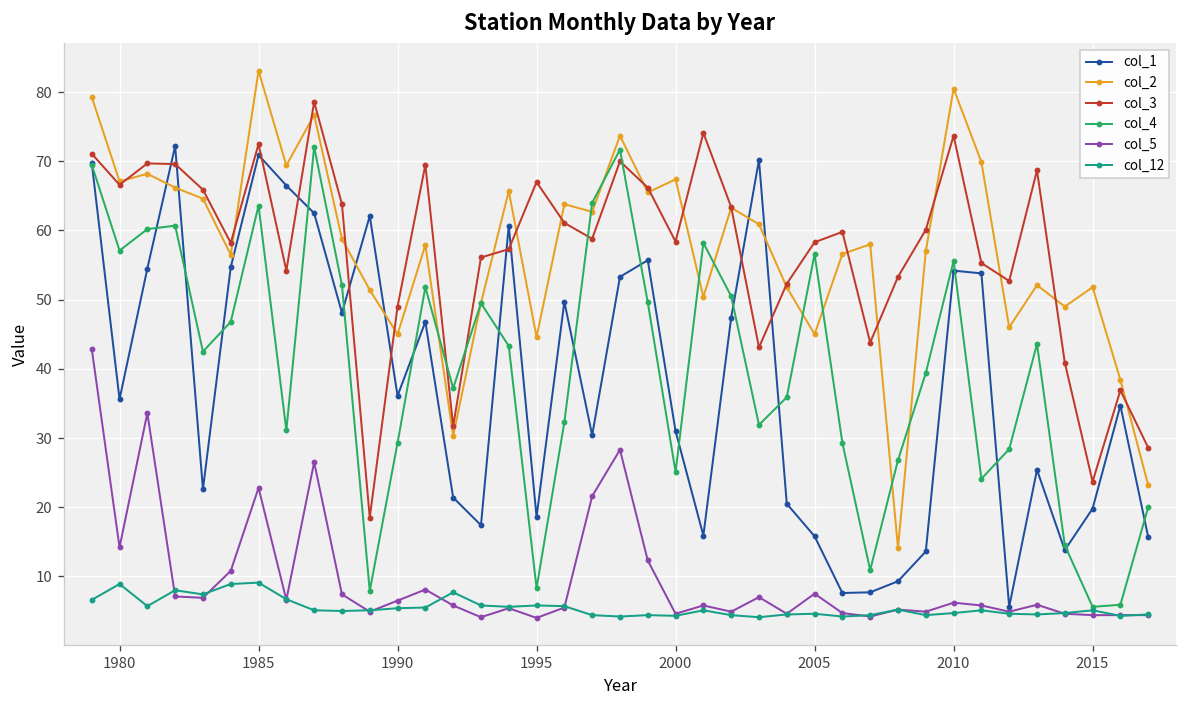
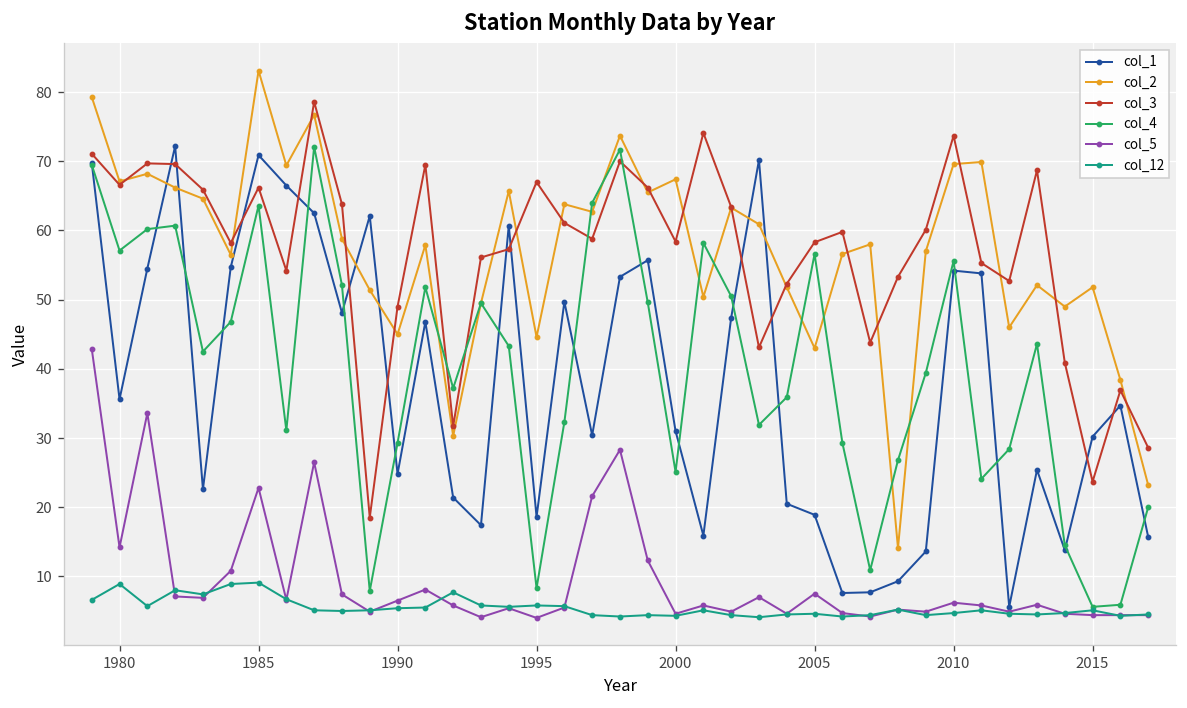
col_3, 1985: 73 -> 66
col_1, 1990: 36 -> 25
col_1, 2005: 16 -> 19
col_2, 2005: 45 -> 43
col_2, 2010: 81 -> 70
col_1, 2015: 20 -> 30
